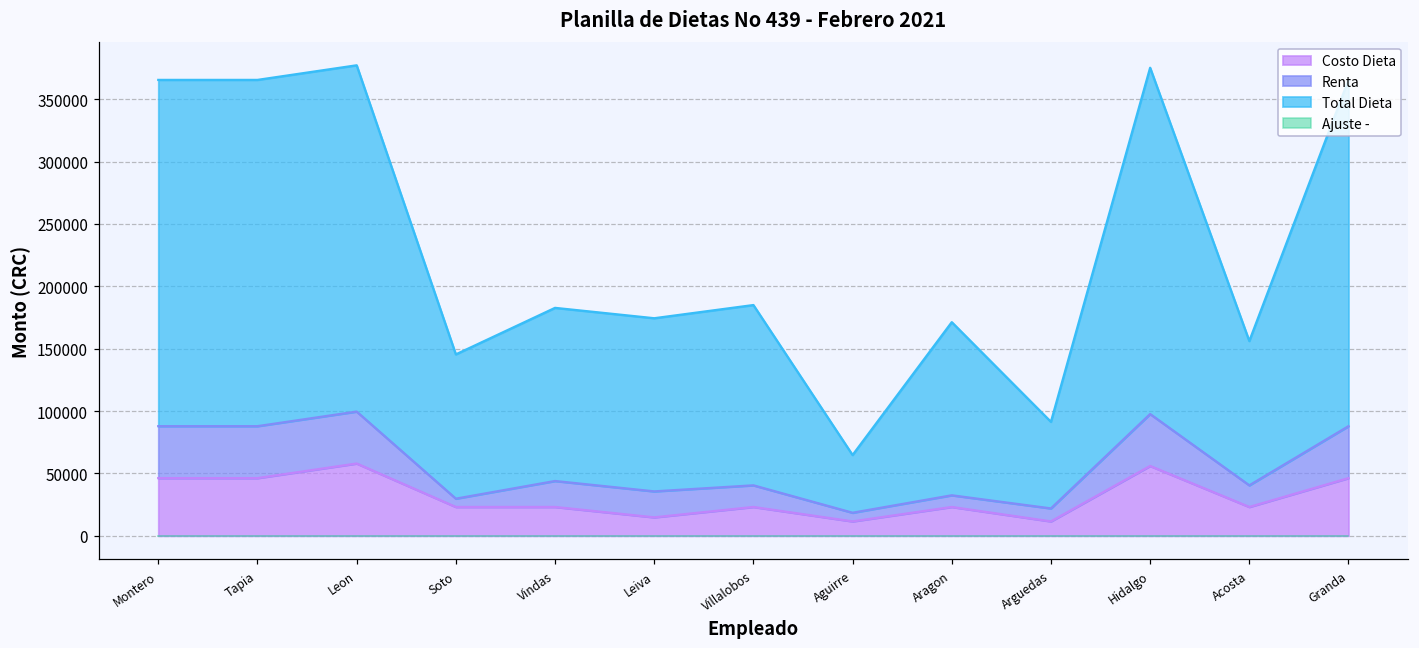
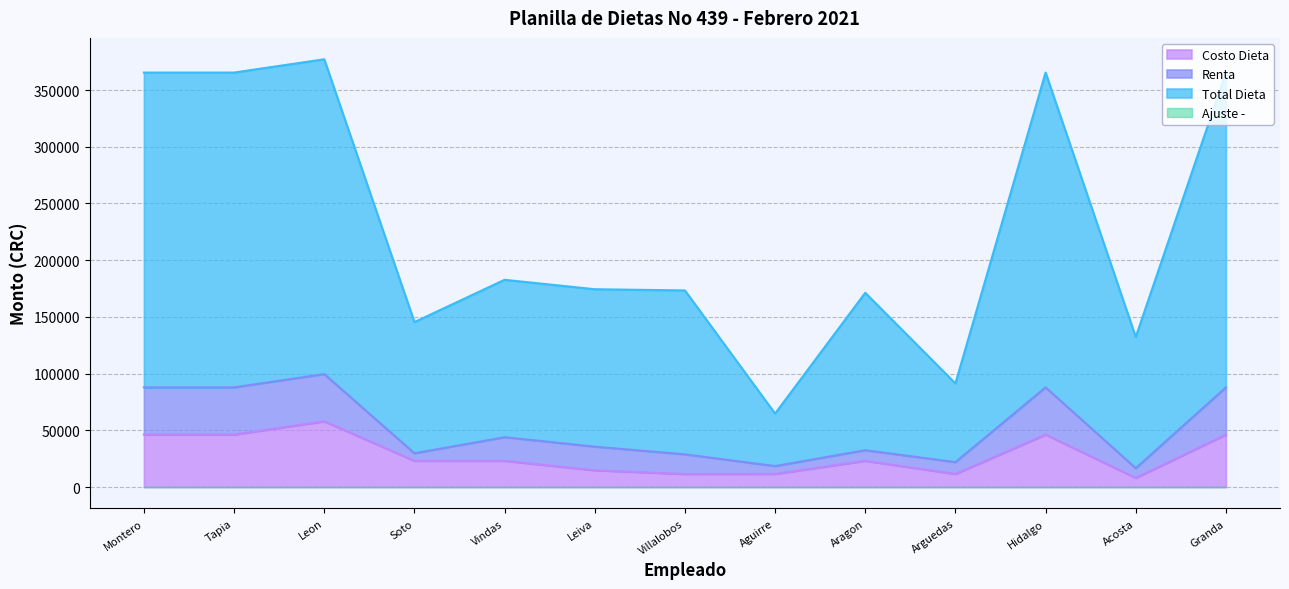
Costo Dieta, Villalobos: 23000 -> 11000
Costo Dieta, Hidalgo: 56000 -> 46000
Costo Dieta, Acosta: 23000 -> 8000
Renta, Acosta: 17000 -> 9000
